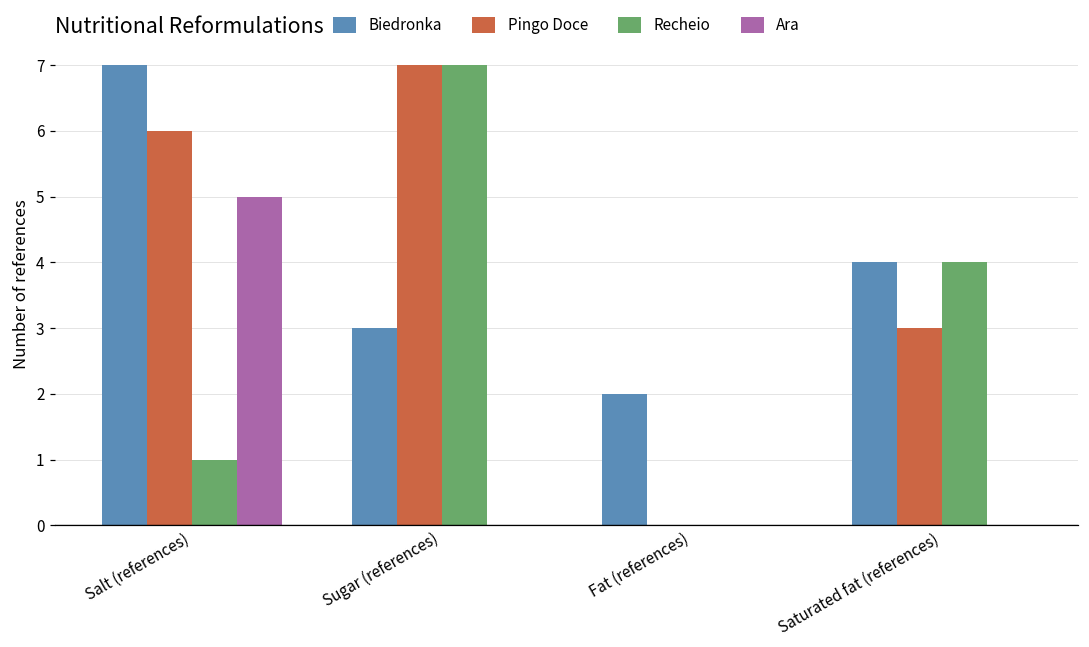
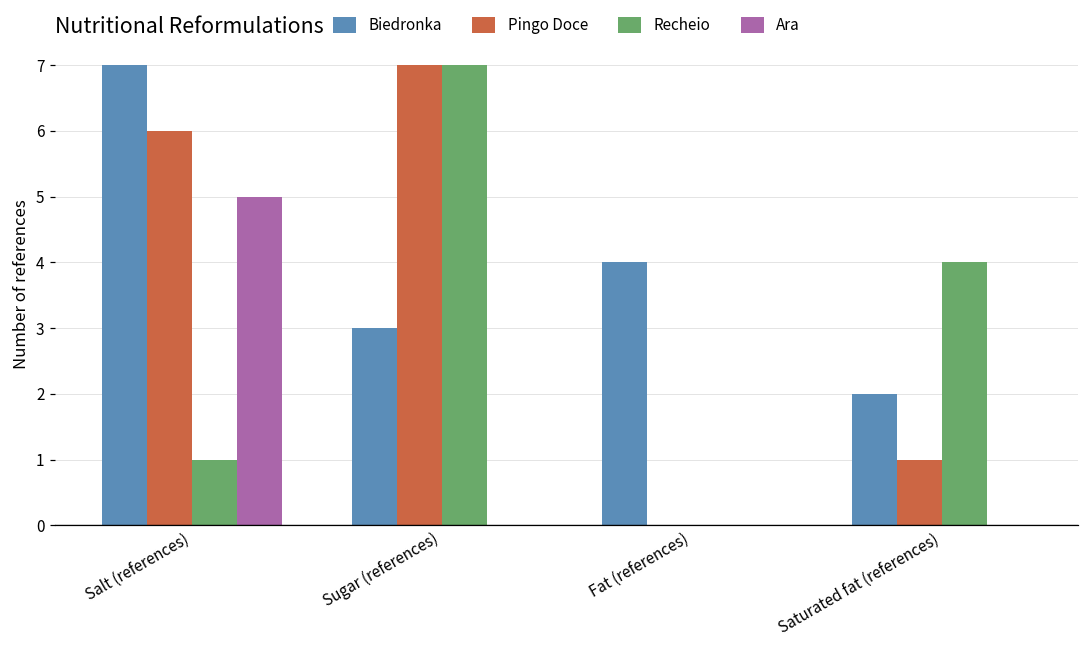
Biedronka, Fat (references): 2 -> 4
Biedronka, Saturated fat (references): 4 -> 2
Pingo Doce, Saturated fat (references): 3 -> 1
